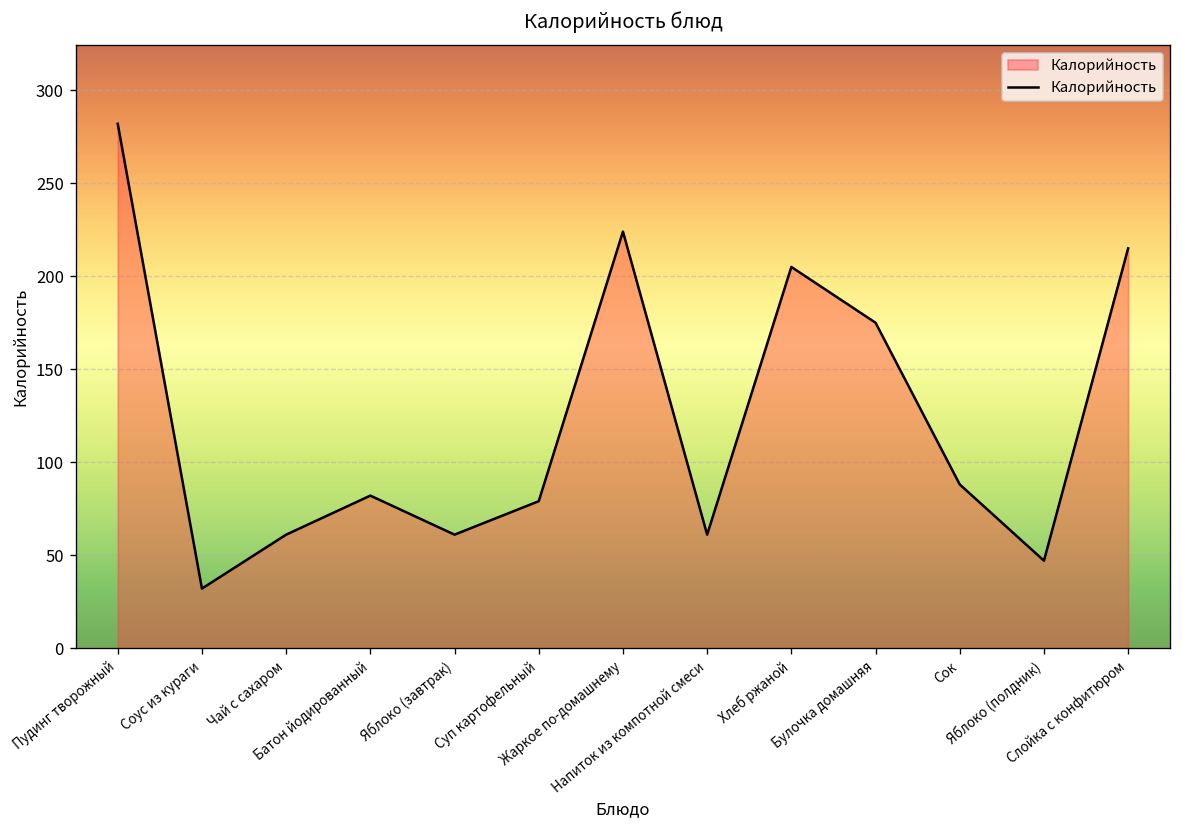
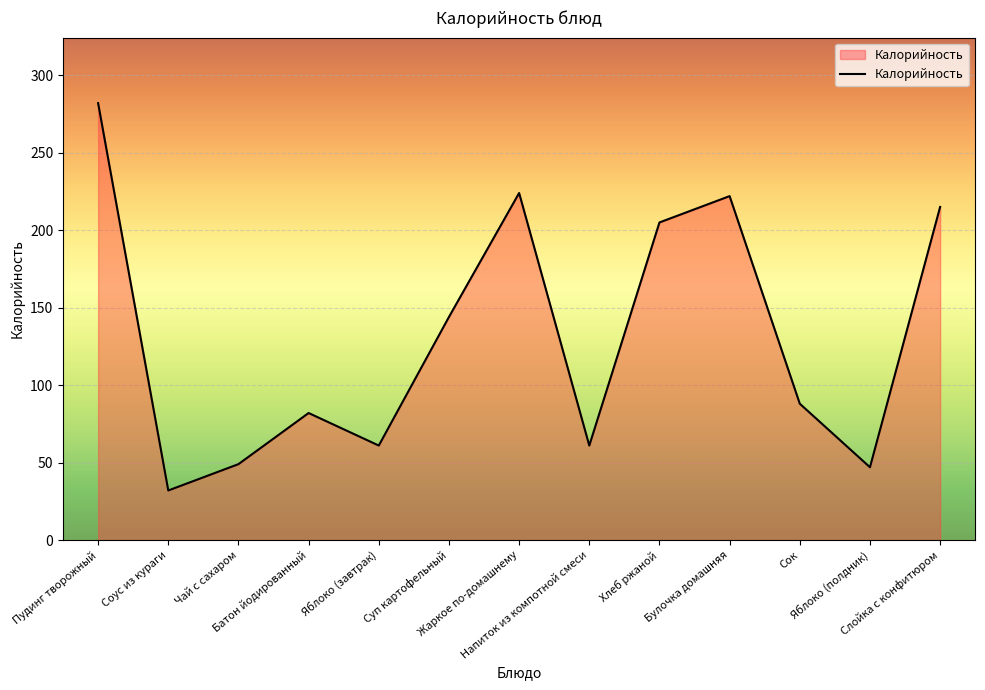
Чай с сахаром: 61 -> 49
Суп картофельный: 79 -> 144
Булочка домашняя: 175 -> 222
